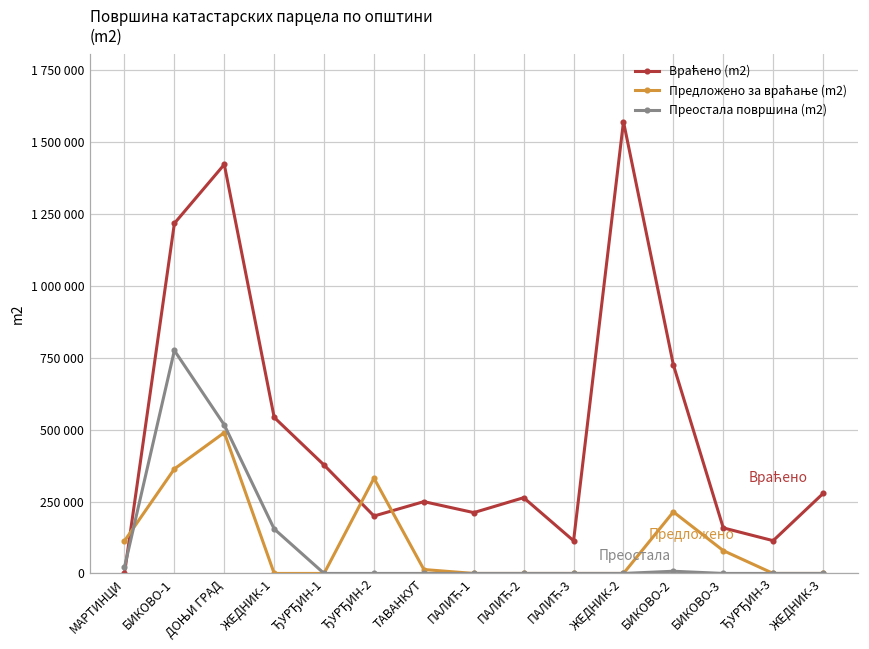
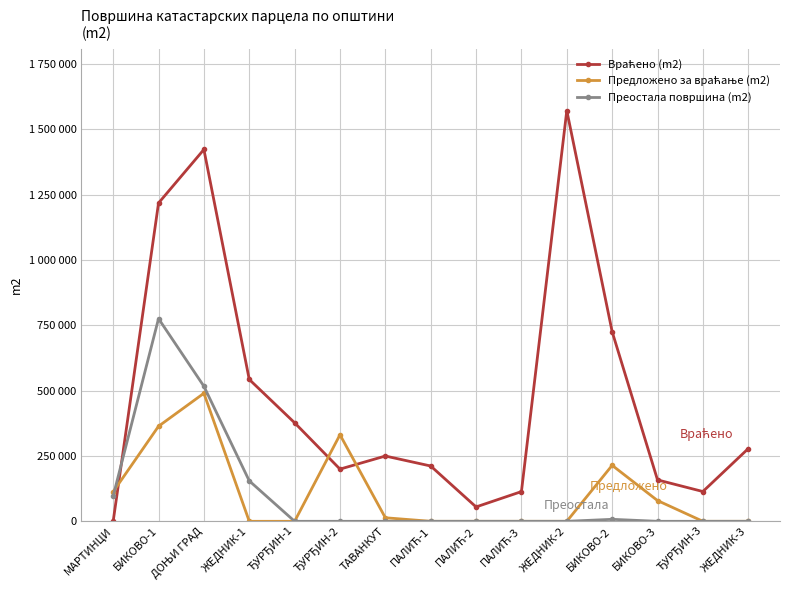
Преостала површина (m2), МАРТИНЦИ: 20000 -> 100000
Враћено (m2), ПАЛИЋ-2: 260000 -> 50000
